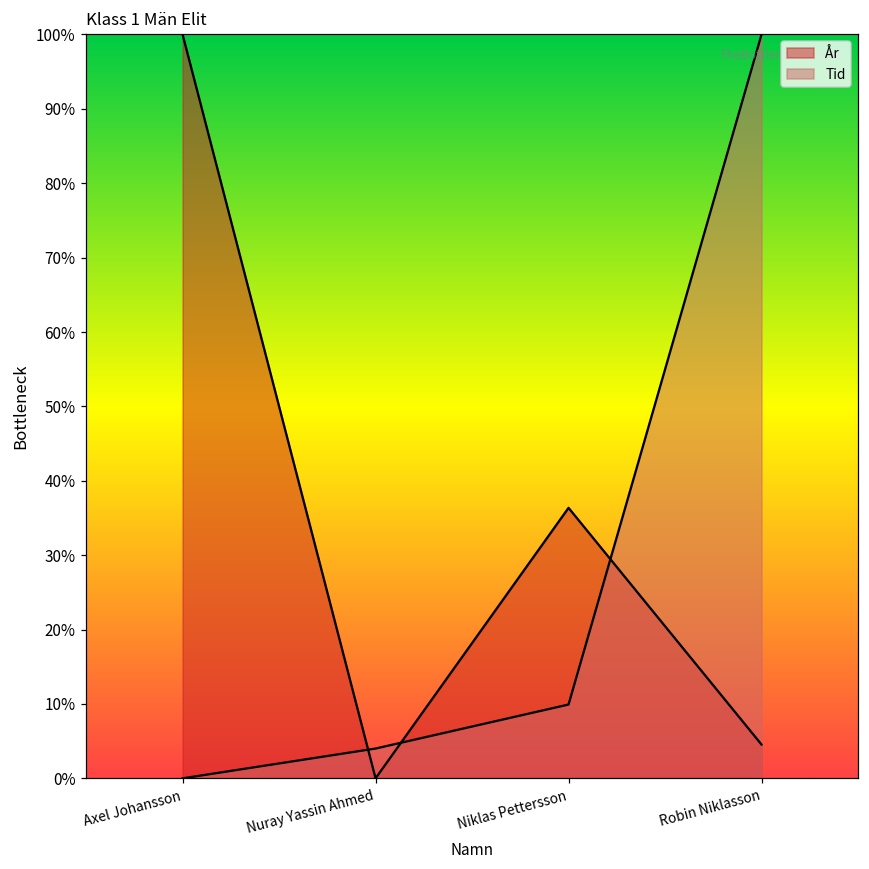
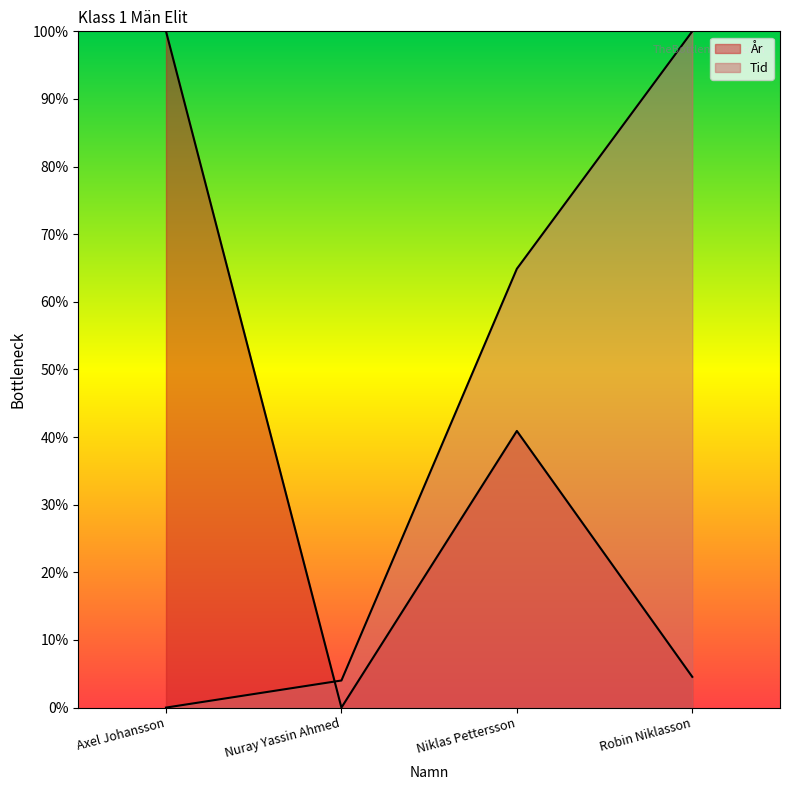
År, Niklas Pettersson: 36% -> 41%
Tid, Niklas Pettersson: 10% -> 65%
